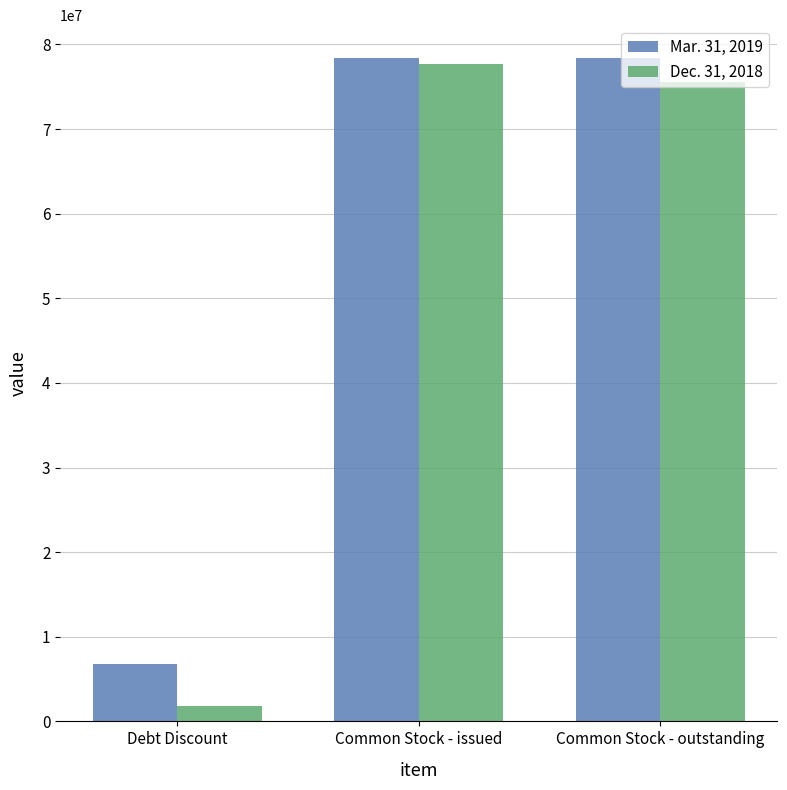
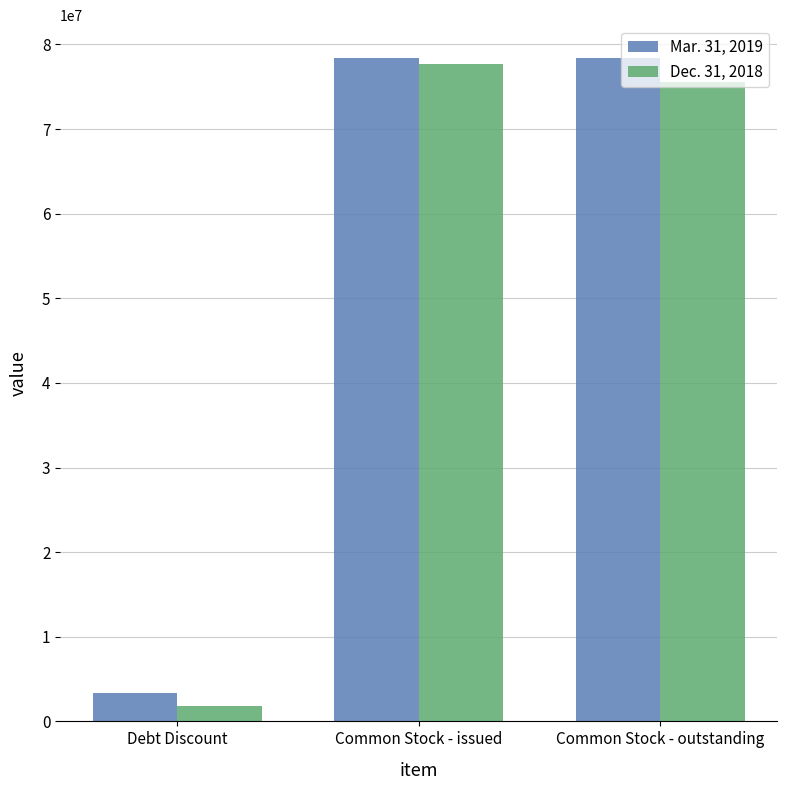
Mar. 31, 2019, Debt Discount: 7000000 -> 3000000
